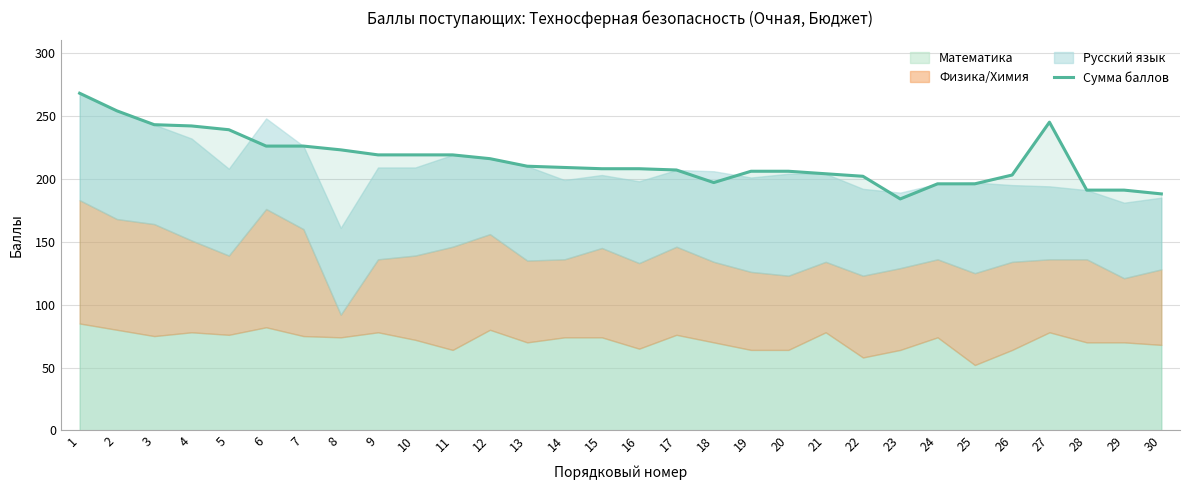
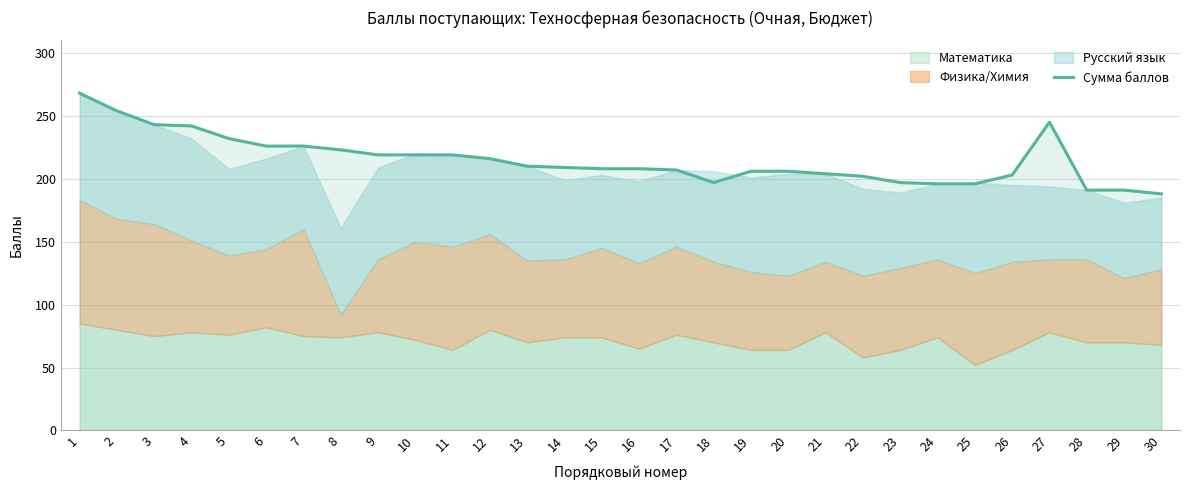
Сумма баллов, 5: 239 -> 232
Физика/Химия, 6: 94 -> 62
Физика/Химия, 10: 67 -> 78
Сумма баллов, 23: 184 -> 197
